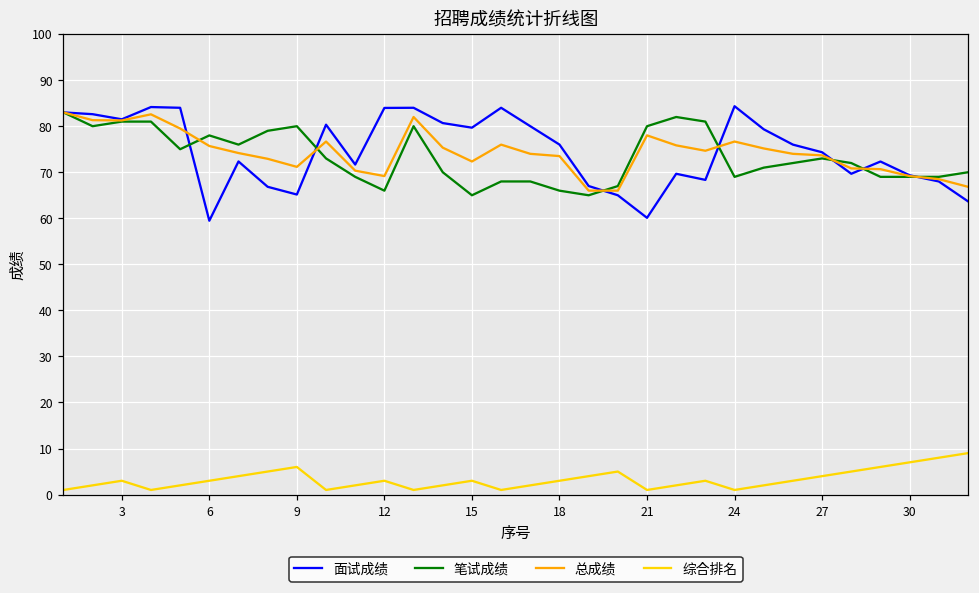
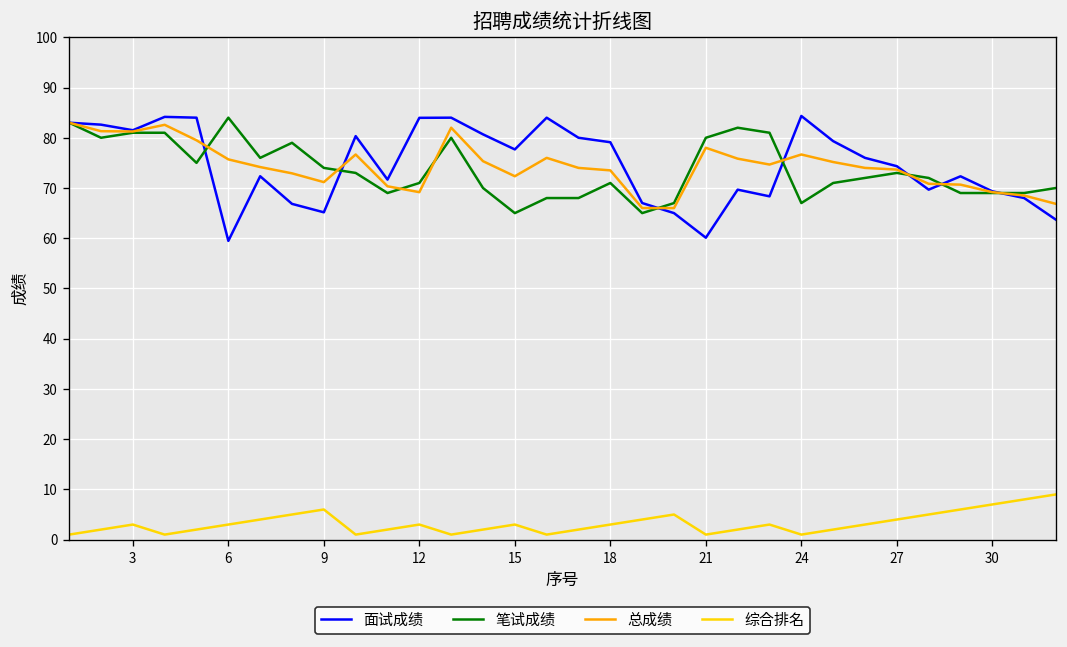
笔试成绩, 6: 78 -> 84
笔试成绩, 9: 80 -> 74
笔试成绩, 12: 66 -> 71
面试成绩, 15: 80 -> 78
面试成绩, 18: 76 -> 79
笔试成绩, 18: 66 -> 71
笔试成绩, 24: 69 -> 67
